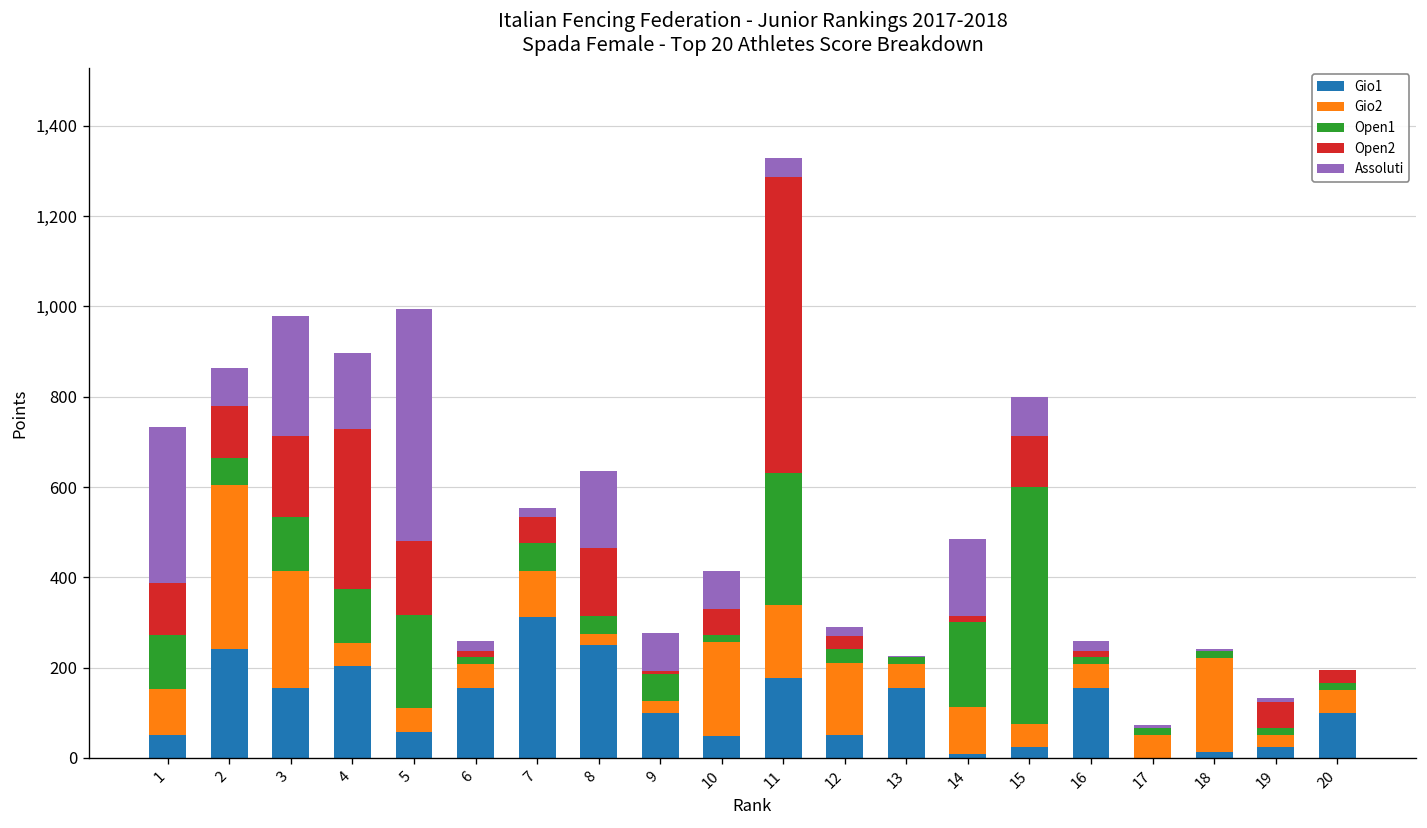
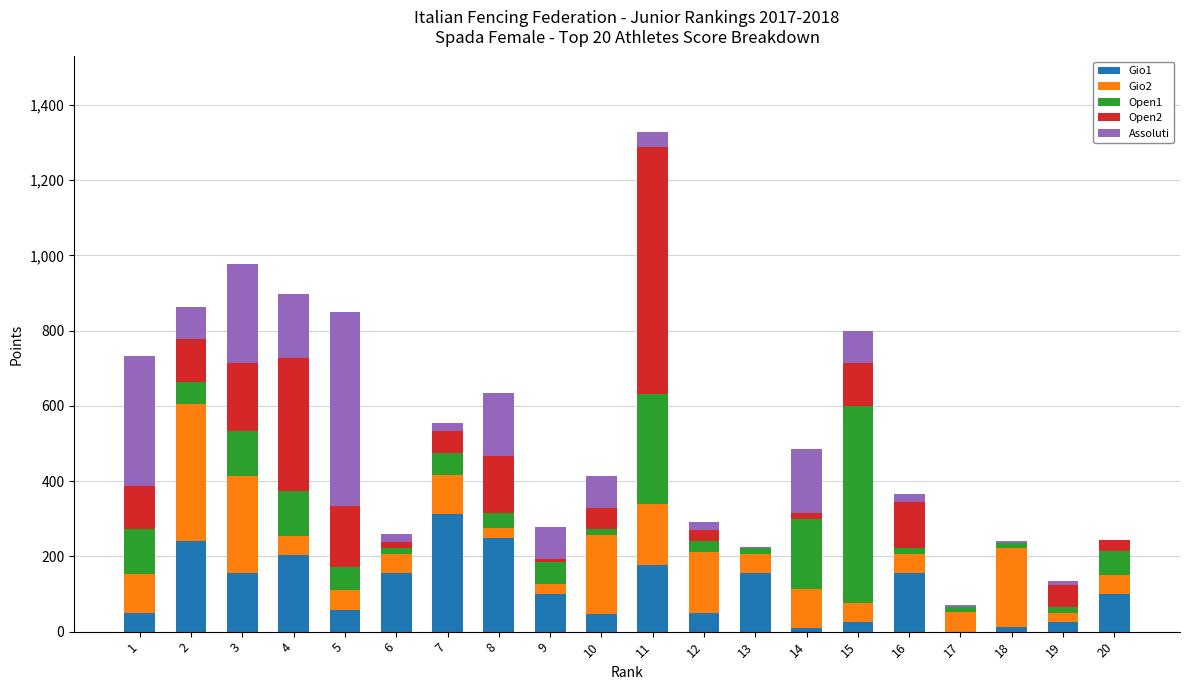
Open1, 5: 210 -> 60
Open2, 16: 10 -> 120
Open1, 20: 20 -> 60
